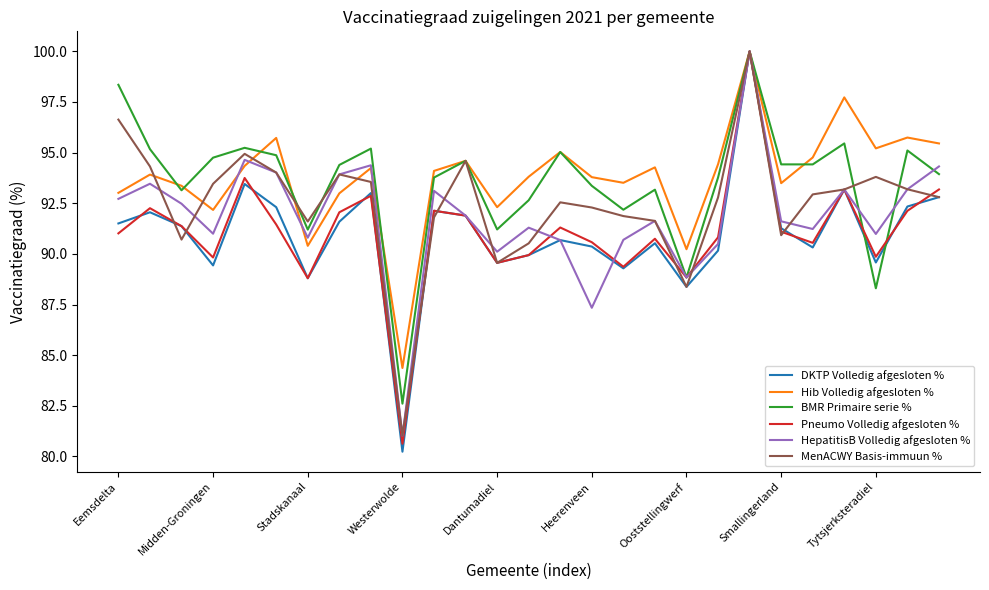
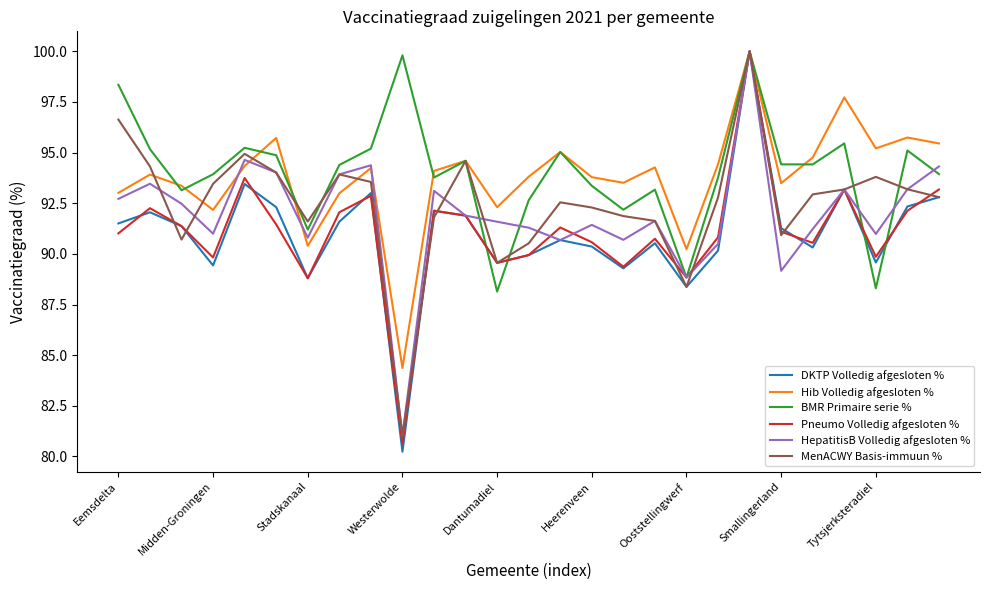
BMR Primaire serie %, Midden-Groningen: 94.8 -> 93.9
BMR Primaire serie %, Westerwolde: 82.6 -> 99.8
BMR Primaire serie %, Dantumadiel: 91.2 -> 88.1
HepatitisB Volledig afgesloten %, Dantumadiel: 90.1 -> 91.6
HepatitisB Volledig afgesloten %, Heerenveen: 87.3 -> 91.4
HepatitisB Volledig afgesloten %, Smallingerland: 91.6 -> 89.2
